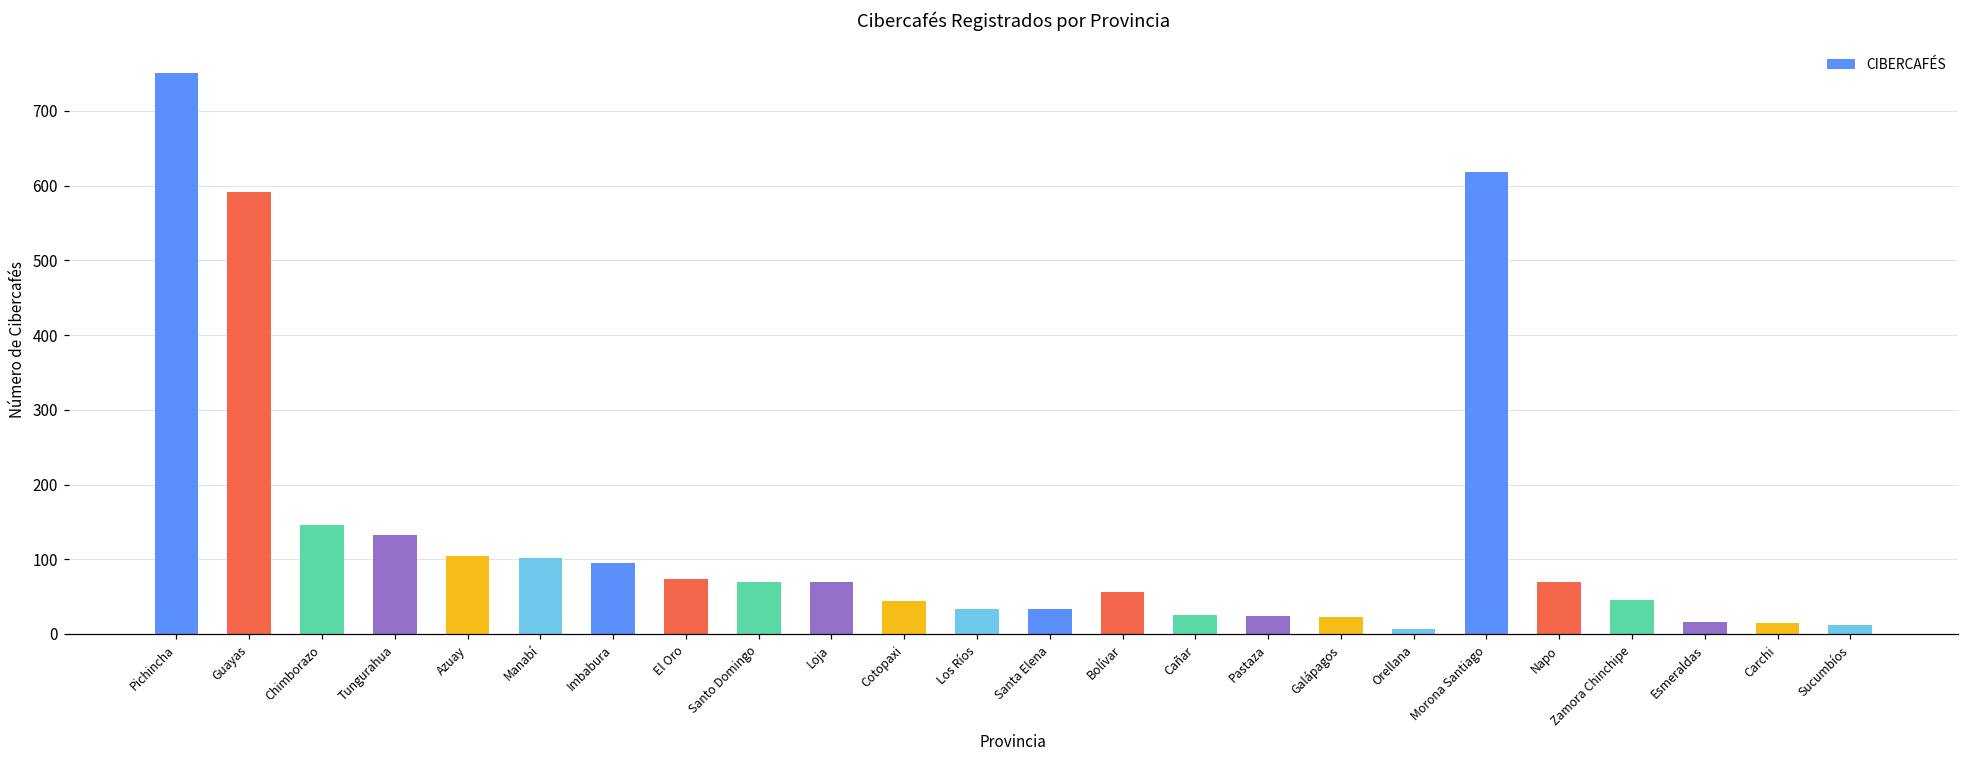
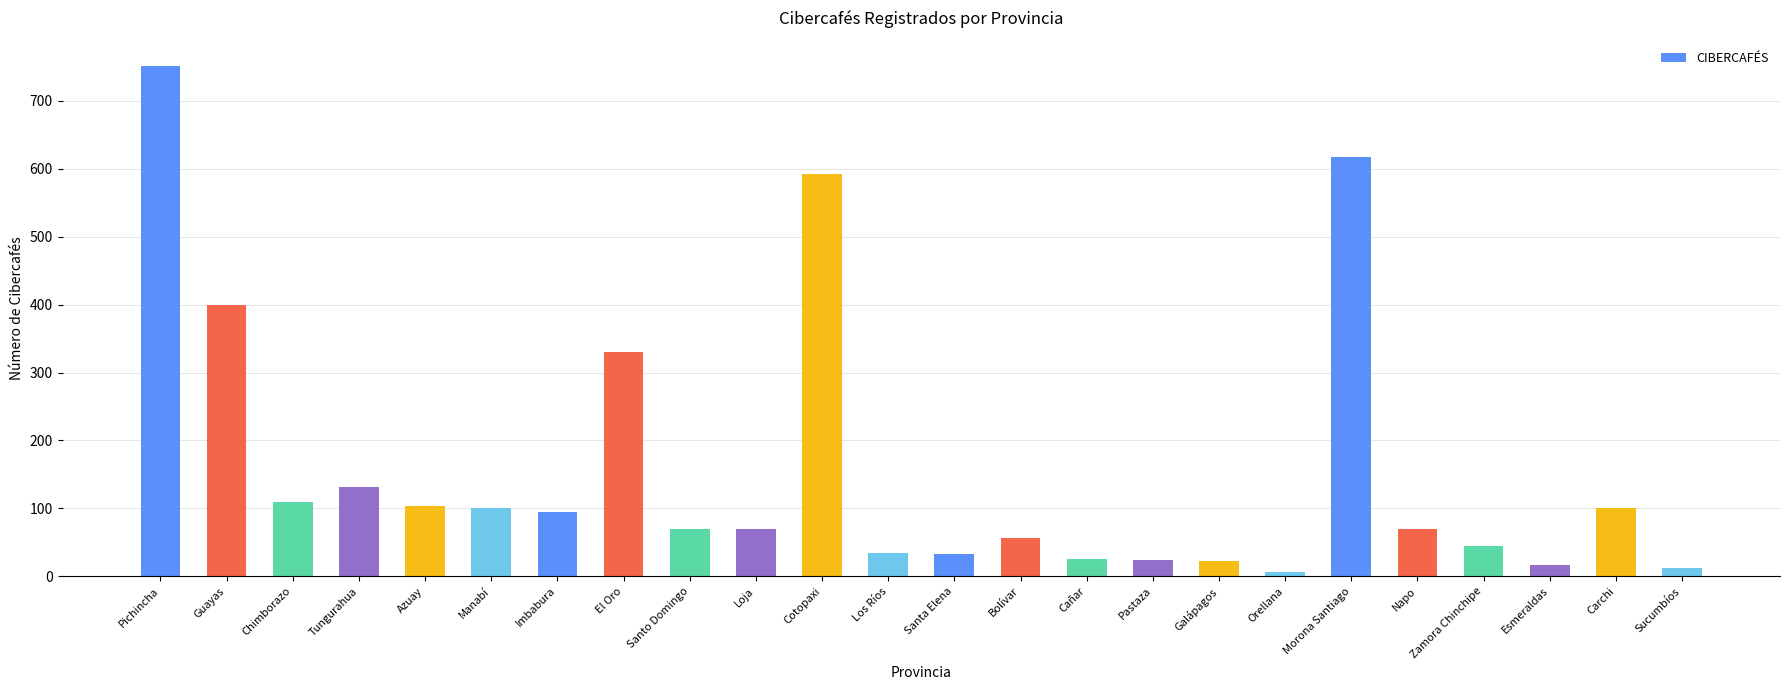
Guayas: 590 -> 400
Chimborazo: 150 -> 110
El Oro: 70 -> 330
Cotopaxi: 40 -> 590
Carchi: 10 -> 100
